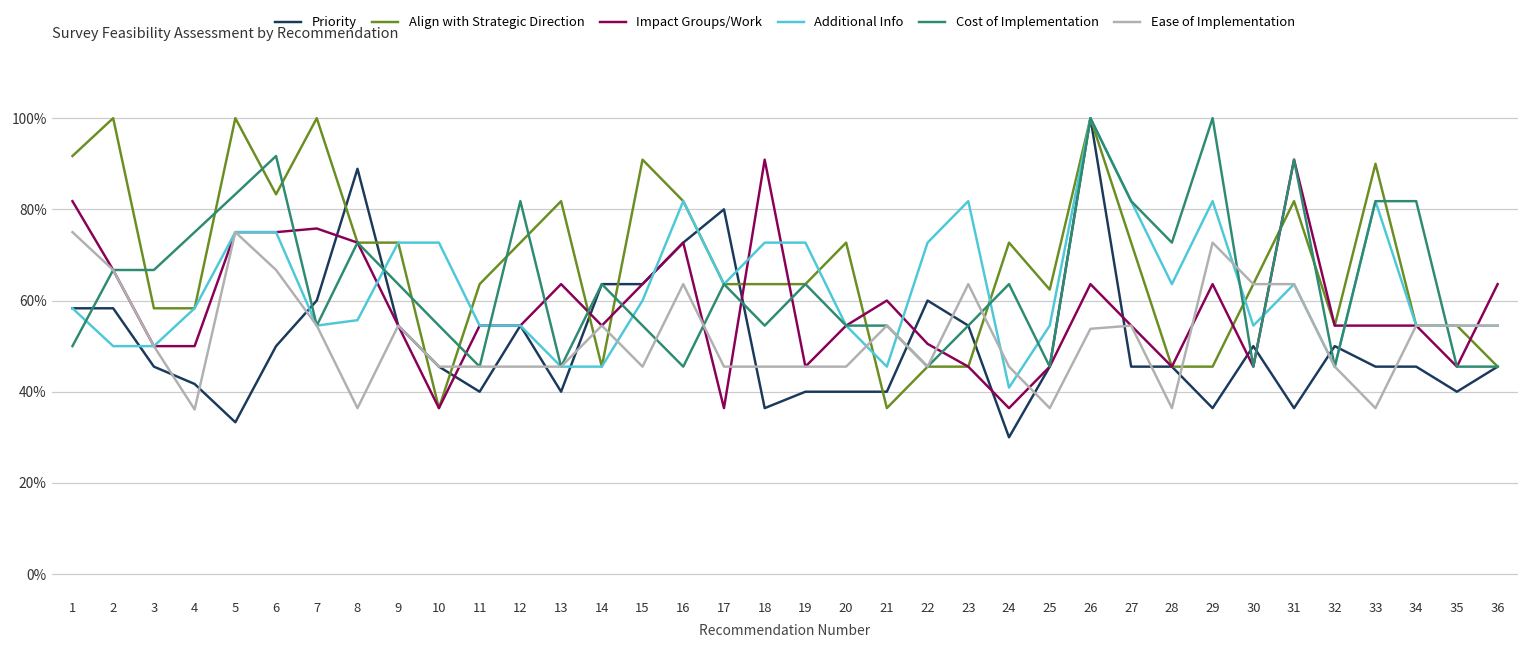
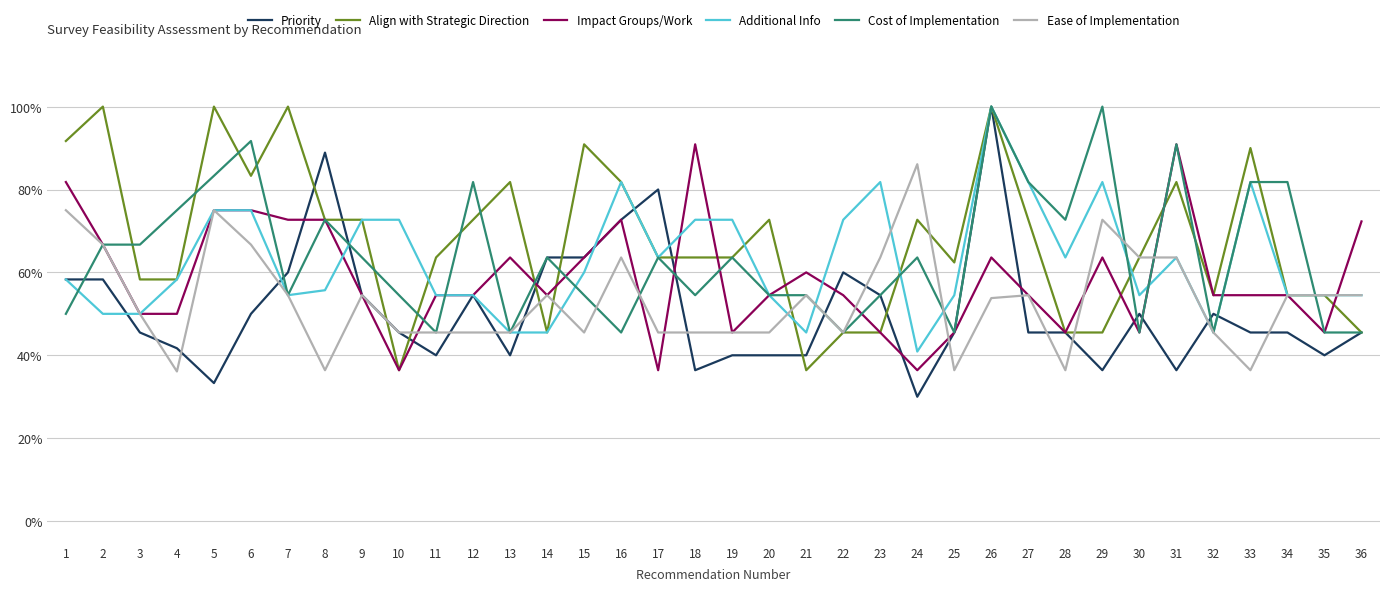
Impact Groups/Work, 7: 76% -> 73%
Impact Groups/Work, 22: 51% -> 55%
Ease of Implementation, 24: 46% -> 86%
Impact Groups/Work, 36: 64% -> 72%
